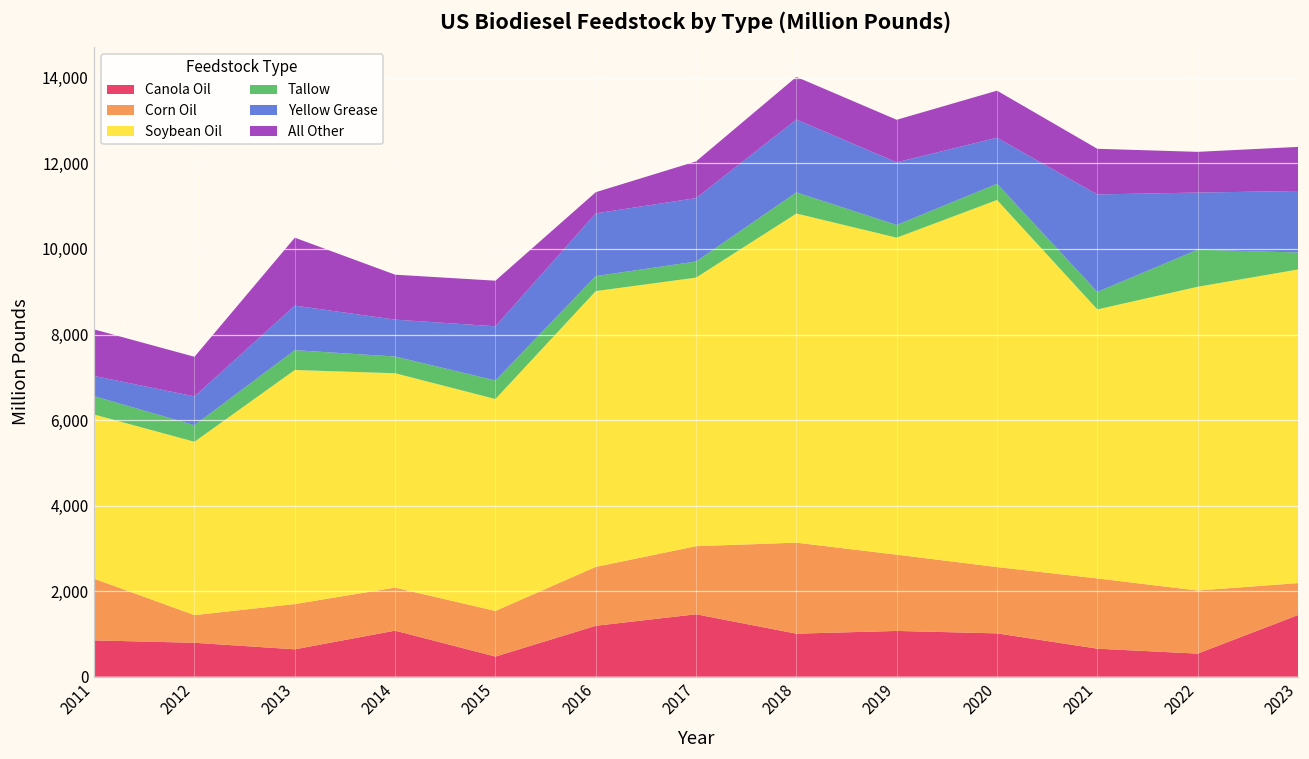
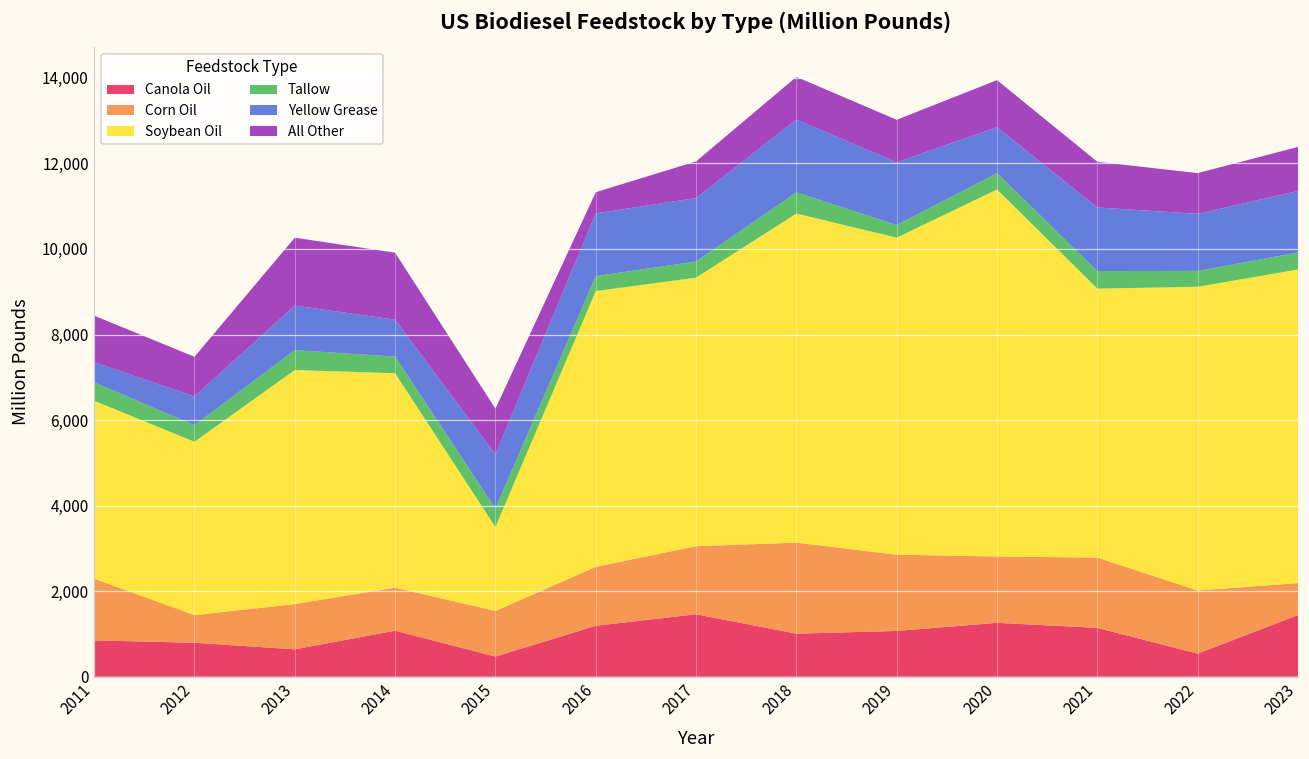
Soybean Oil, 2011: 3,800 -> 4,200
All Other, 2014: 1,100 -> 1,600
Soybean Oil, 2015: 5,000 -> 2,000
Canola Oil, 2020: 1,000 -> 1,300
Canola Oil, 2021: 700 -> 1,100
Yellow Grease, 2021: 2,300 -> 1,500
Tallow, 2022: 900 -> 400
